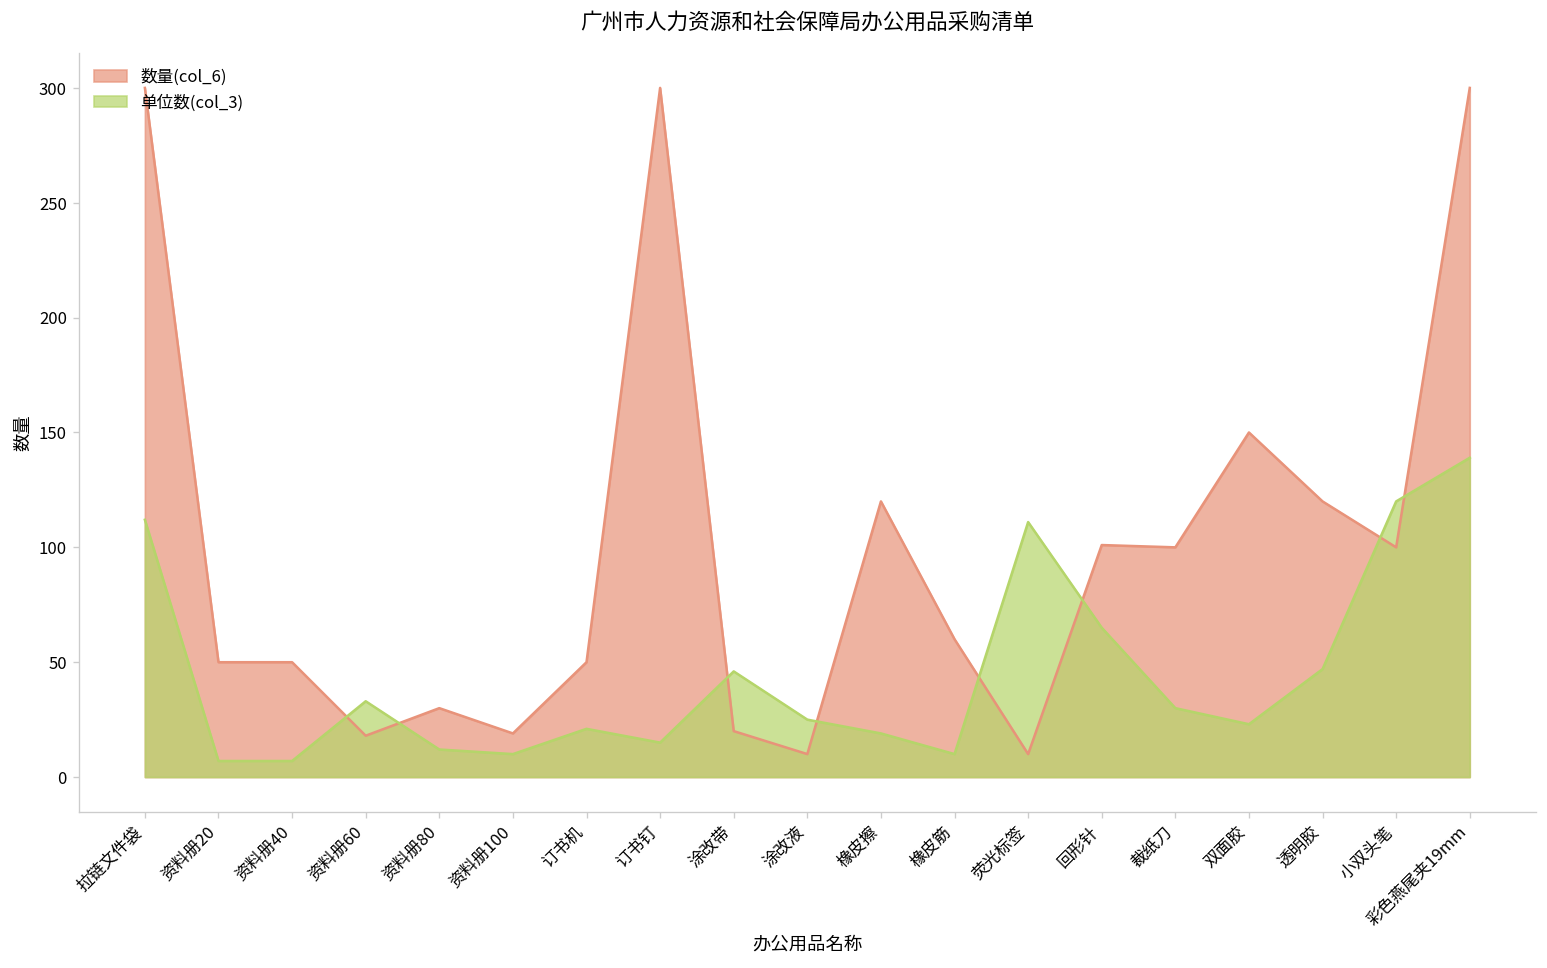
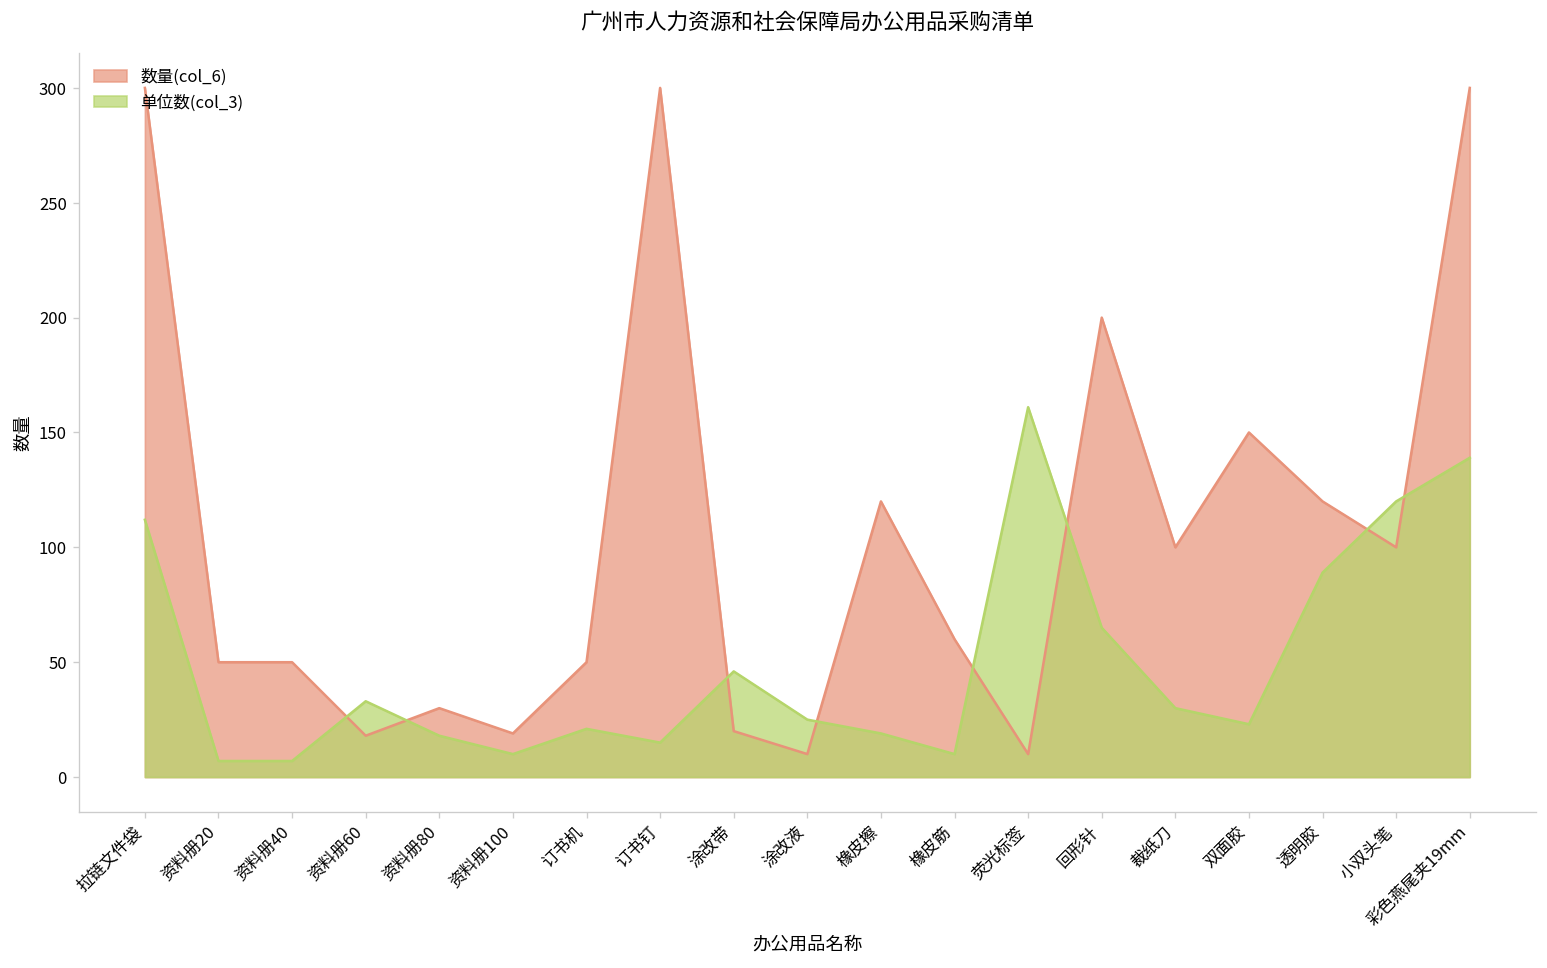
单位数(col_3), 资料册80: 12 -> 18
单位数(col_3), 荧光标签: 111 -> 161
数量(col_6), 回形针: 101 -> 200
单位数(col_3), 透明胶: 47 -> 89
